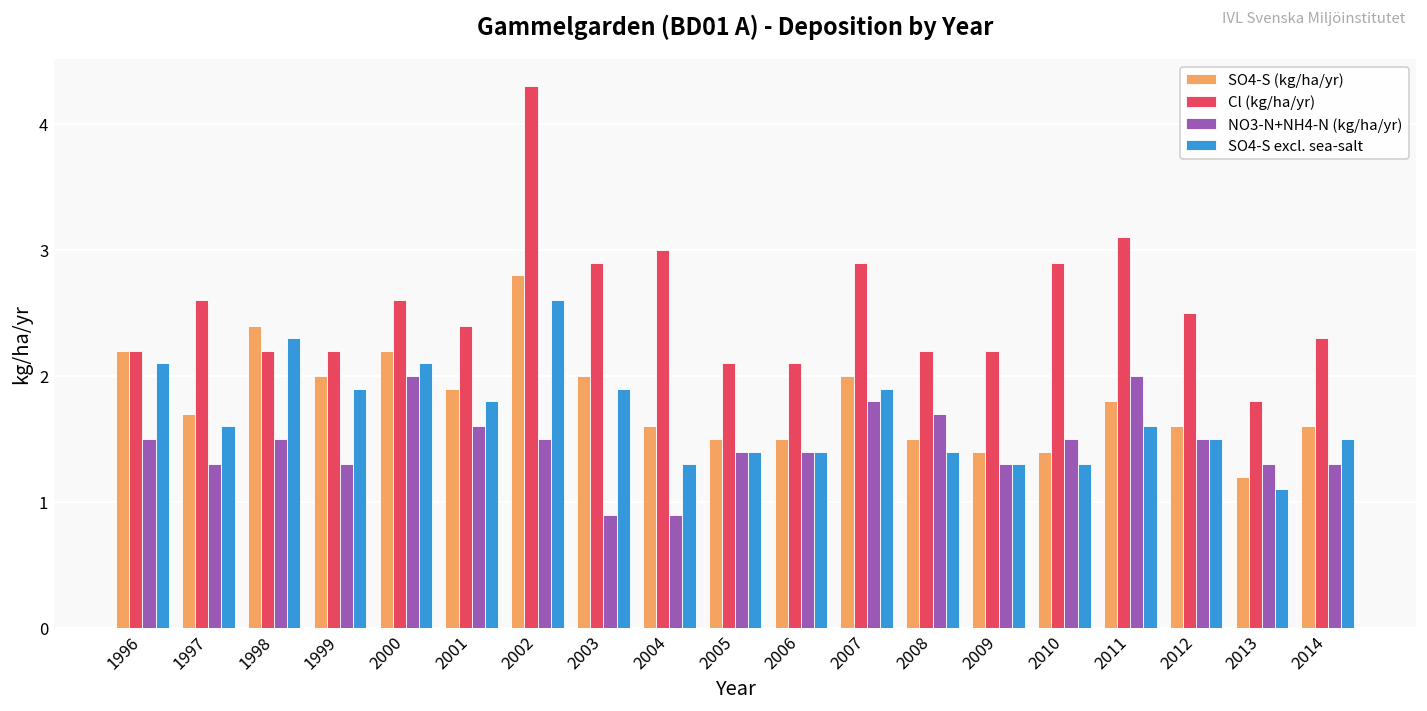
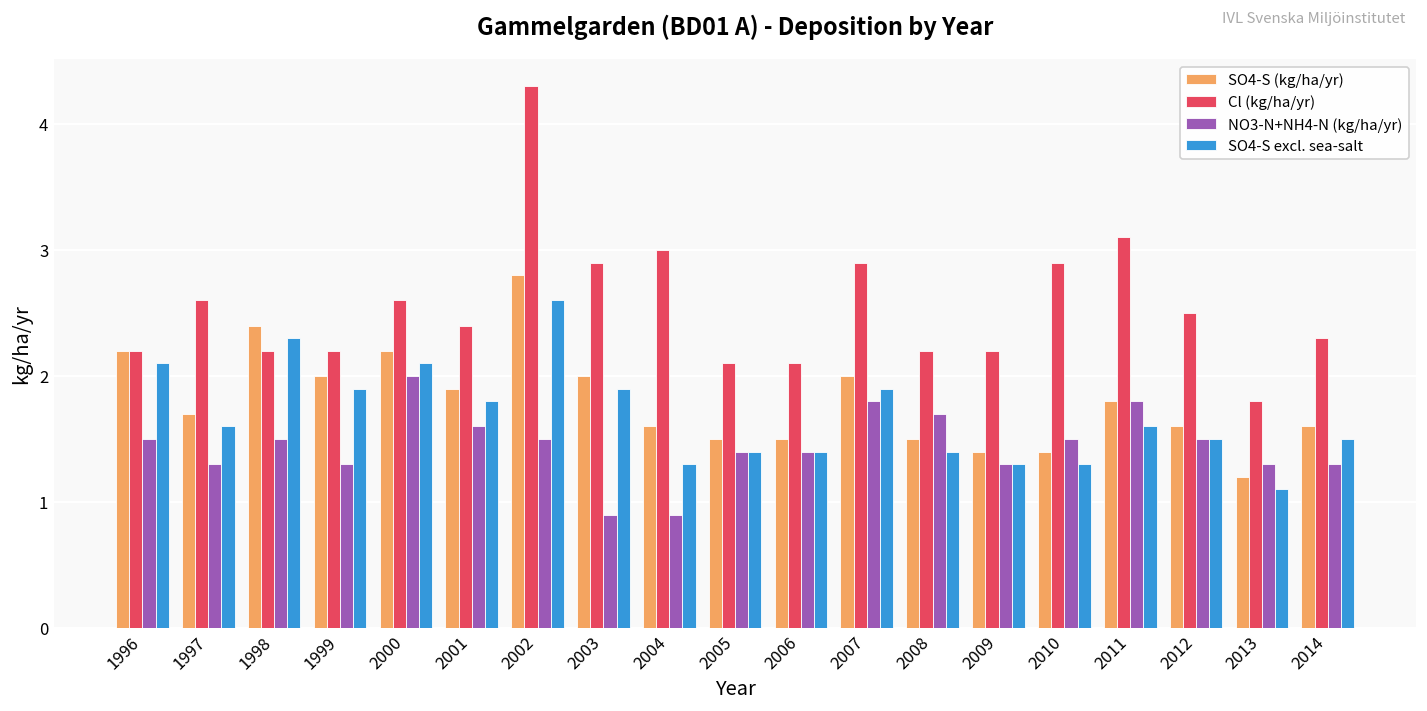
NO3-N+NH4-N (kg/ha/yr), 2011: 2.0 -> 1.8
